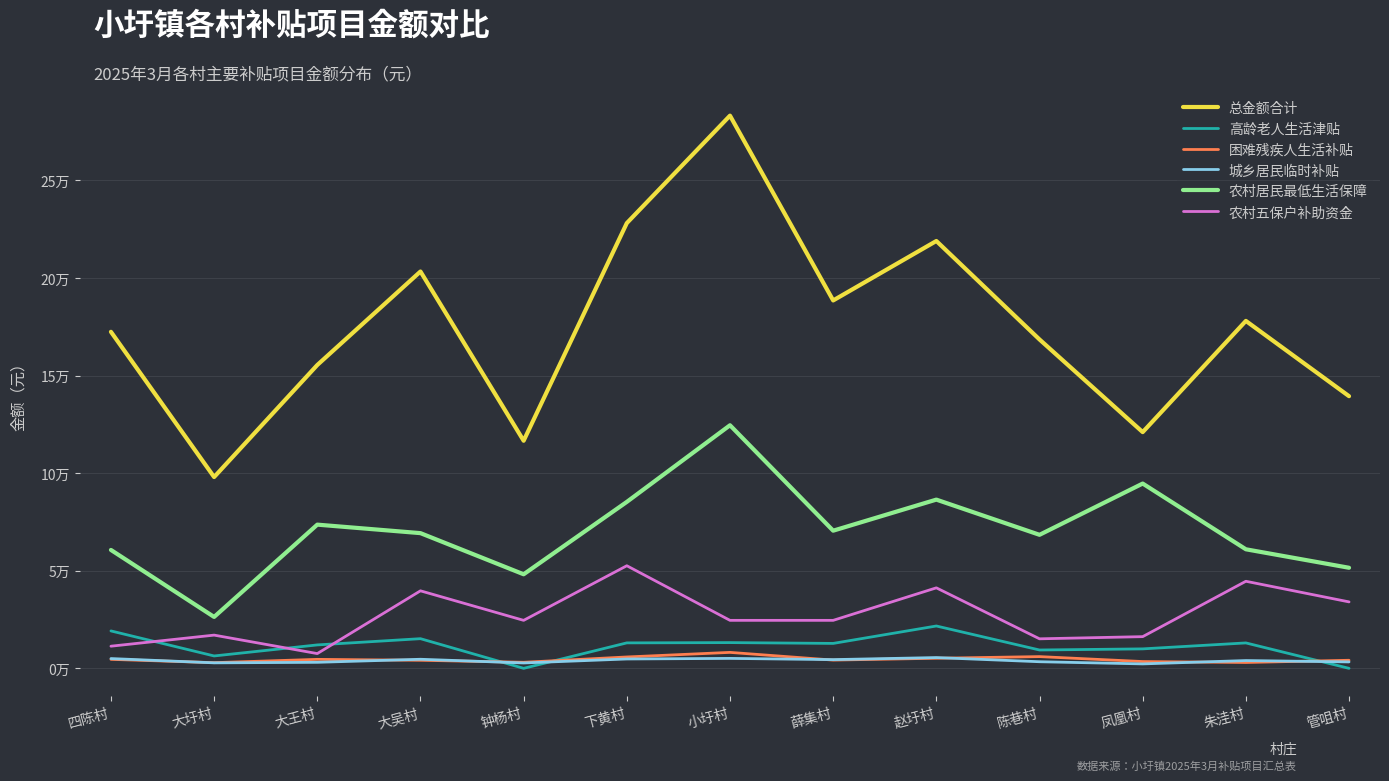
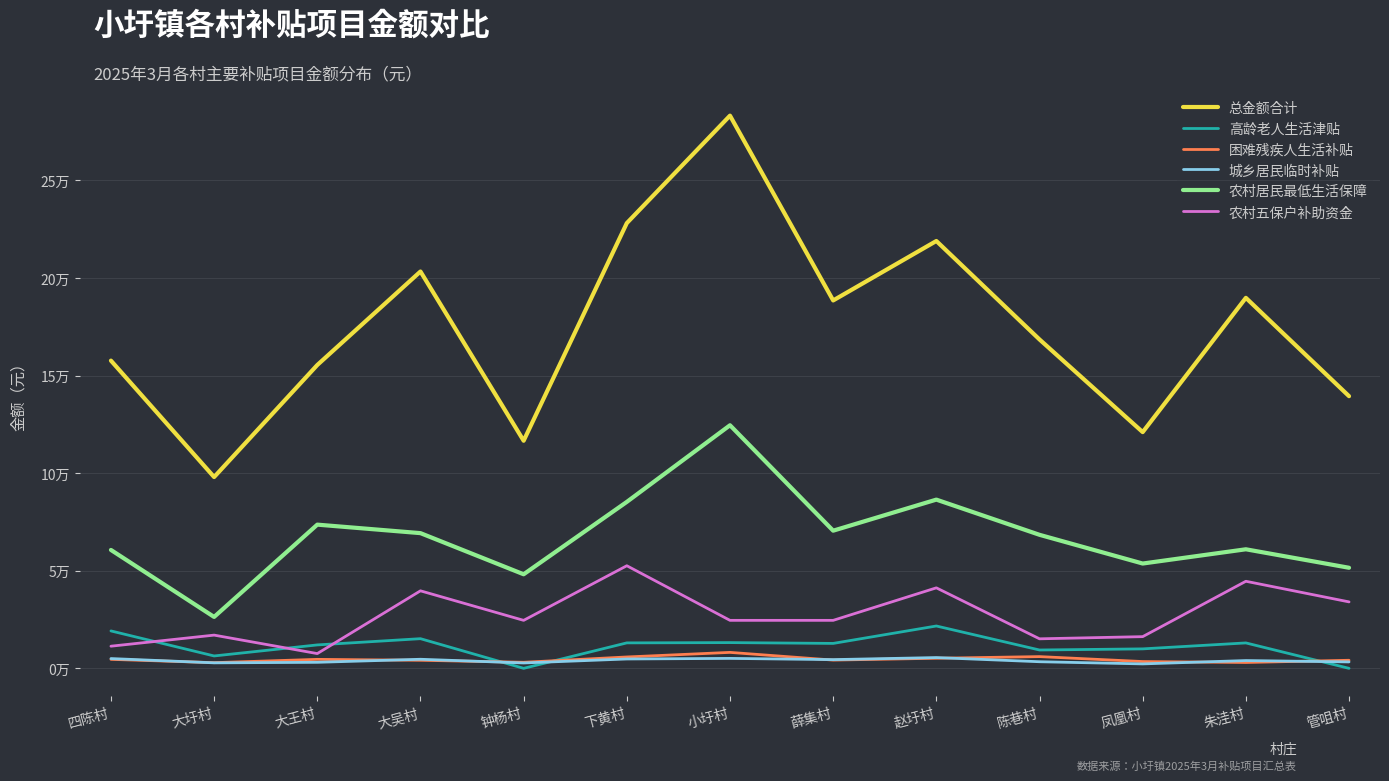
总金额合计, 四陈村: 17.2万 -> 15.8万
农村居民最低生活保障, 凤凰村: 9.5万 -> 5.4万
总金额合计, 朱洼村: 17.8万 -> 19.0万
